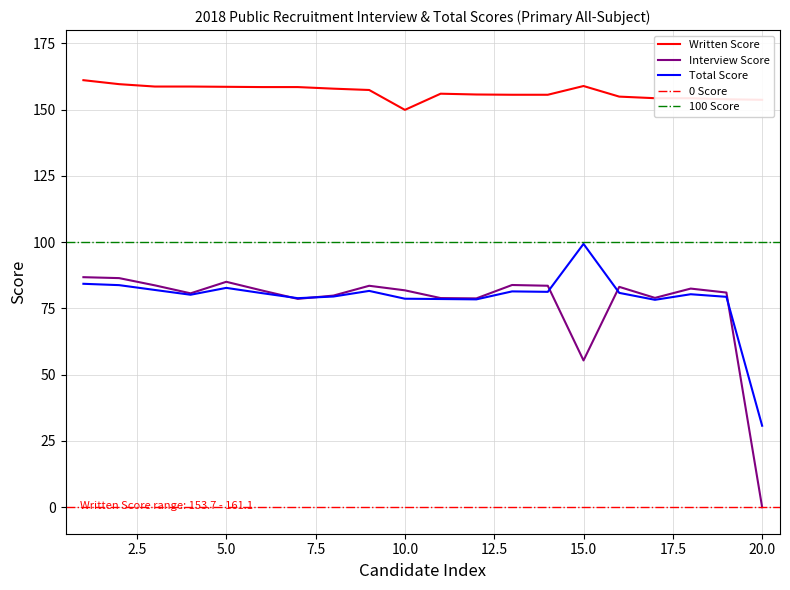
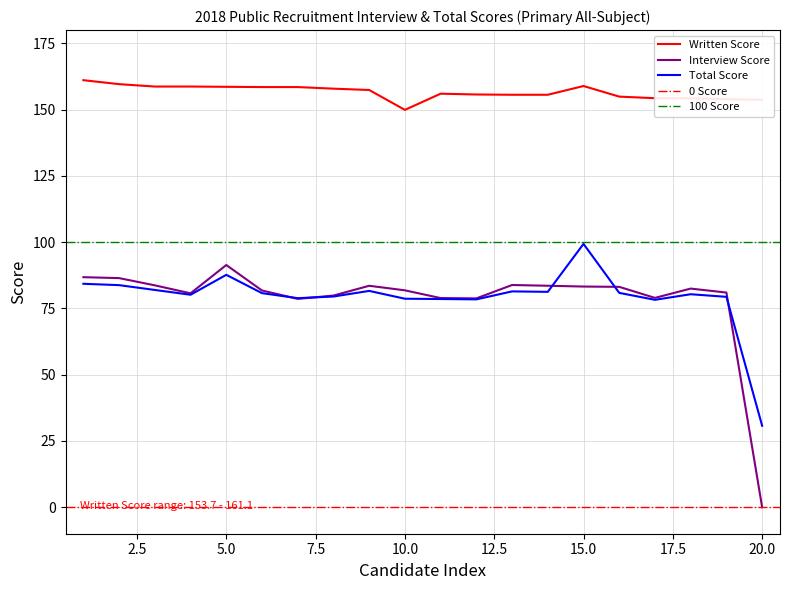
Interview Score, 5.0: 85 -> 91
Total Score, 5.0: 83 -> 88
Interview Score, 15.0: 55 -> 83
